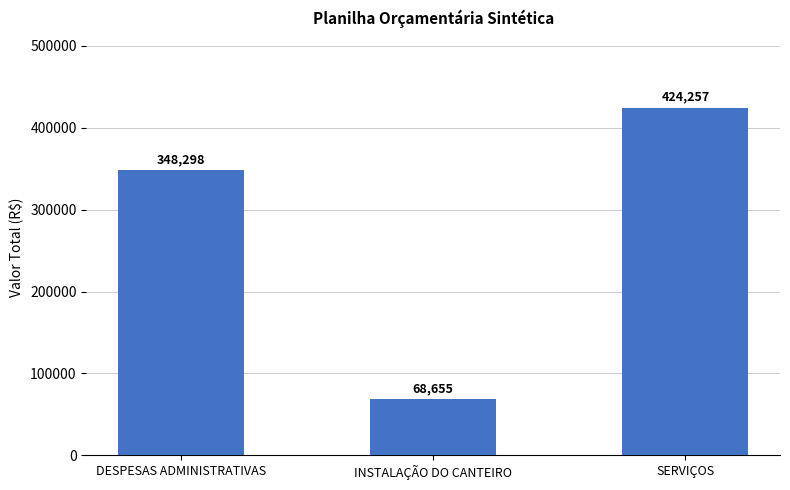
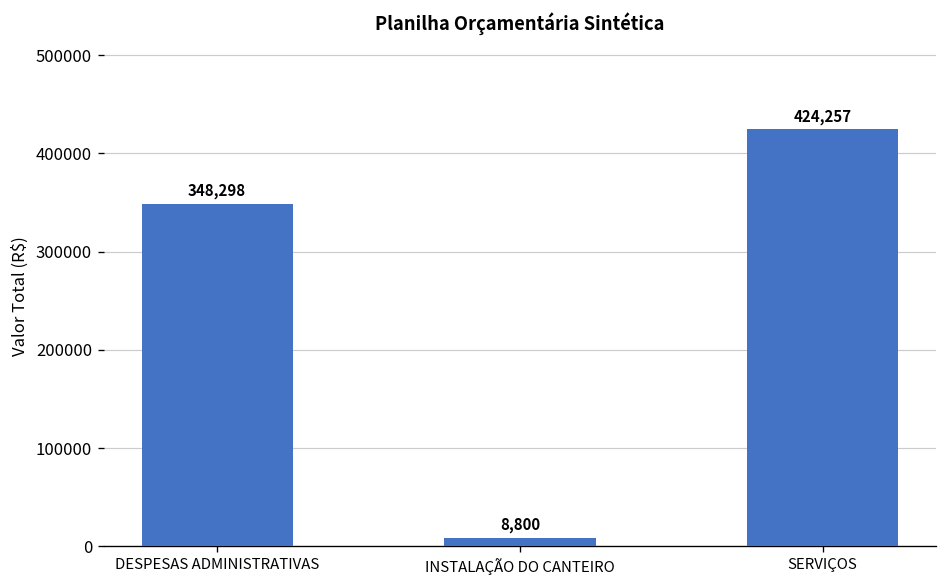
INSTALAÇÃO DO CANTEIRO: 68,655 -> 8,800
